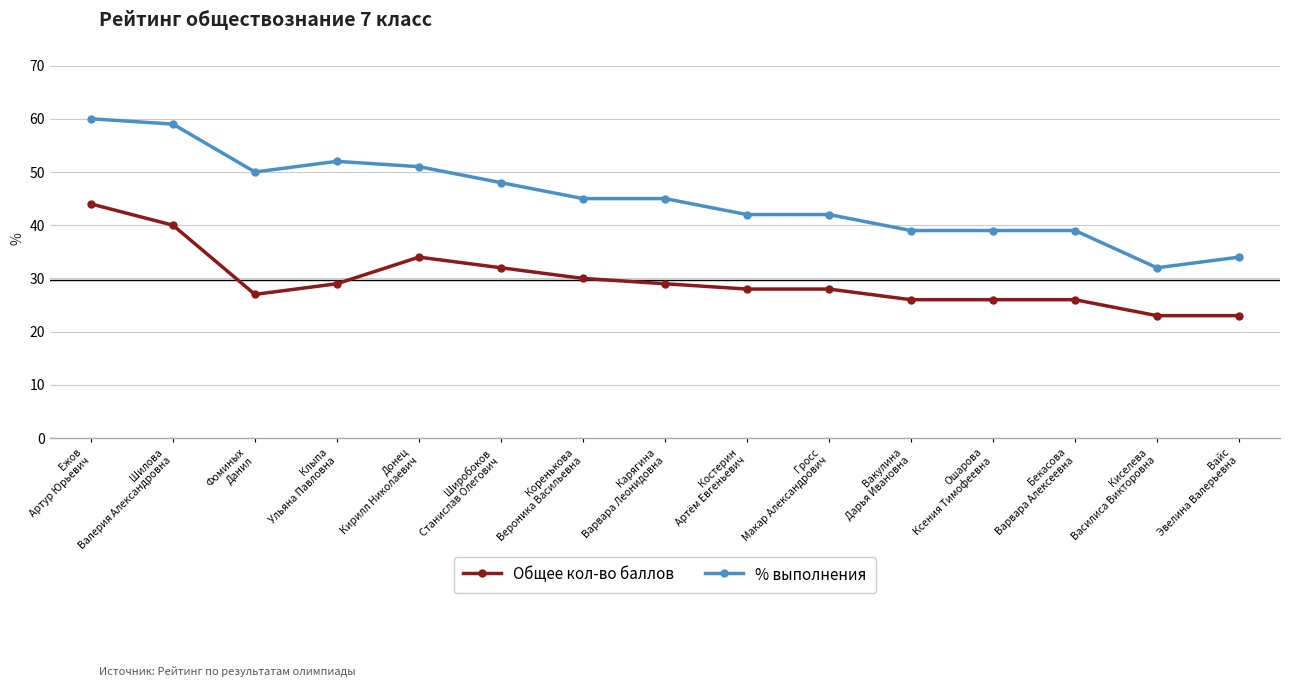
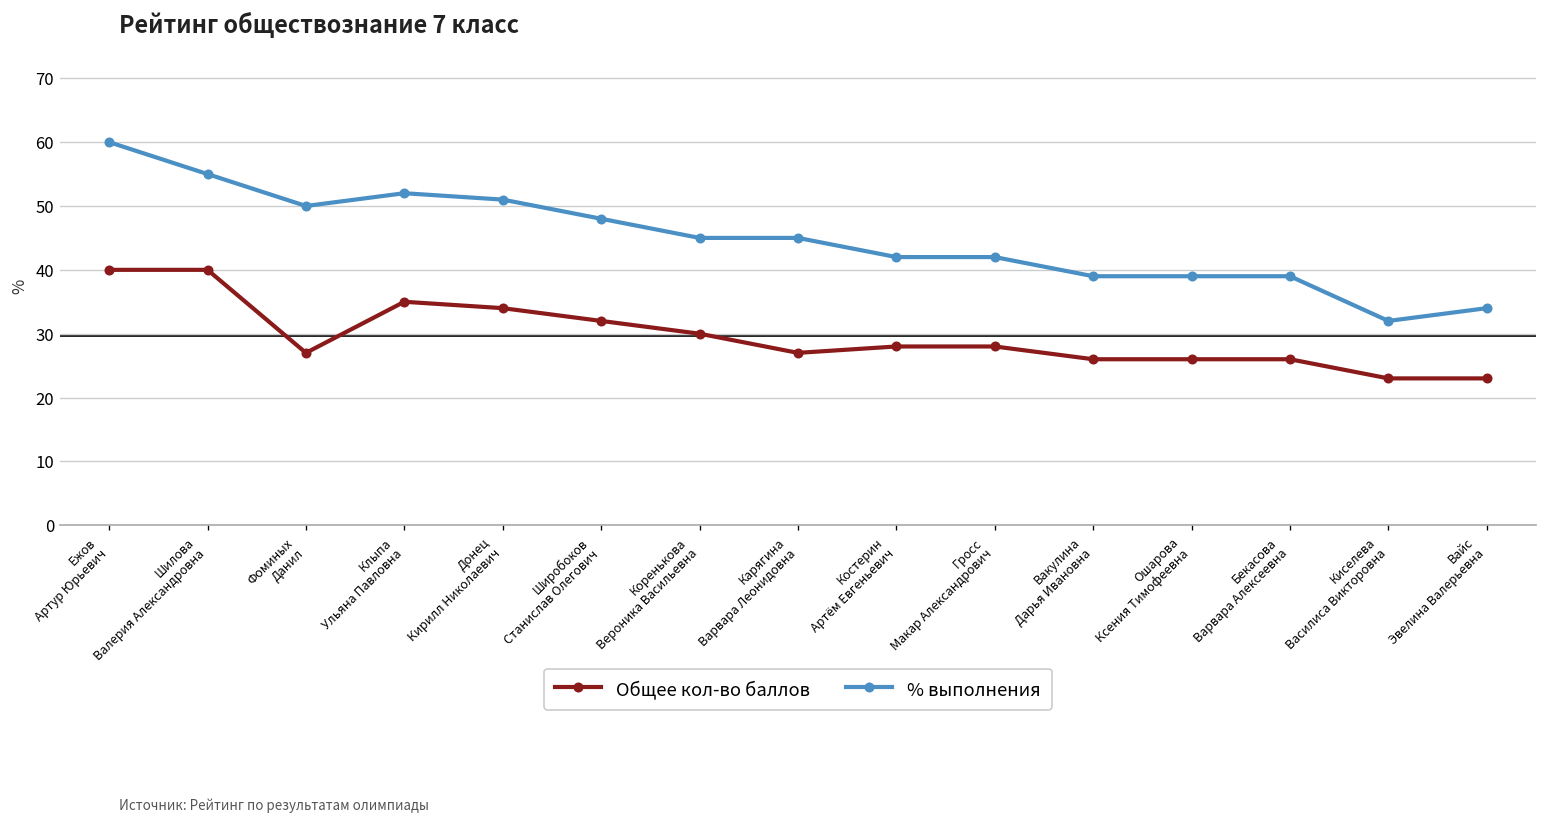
Общее кол-во баллов, Ежов Артур Юрьевич: 44 -> 40
% выполнения, Шилова Валерия Александровна: 59 -> 55
Общее кол-во баллов, Клыпа Ульяна Павловна: 29 -> 35
Общее кол-во баллов, Карягина Варвара Леонидовна: 29 -> 27
